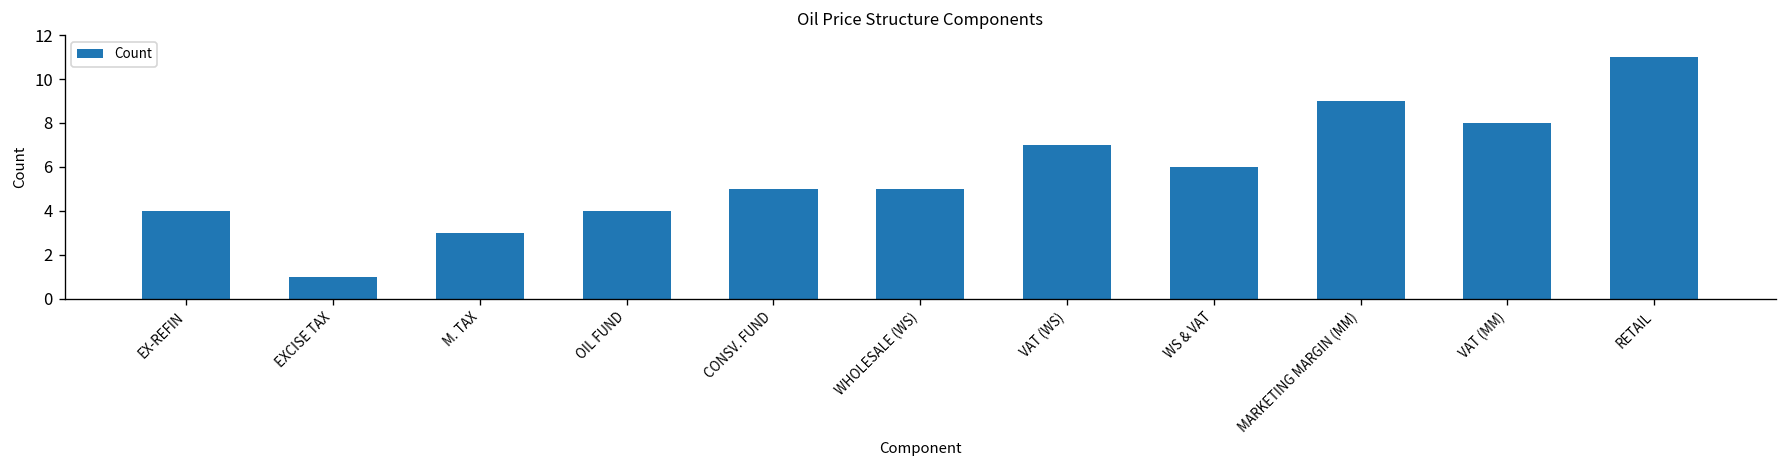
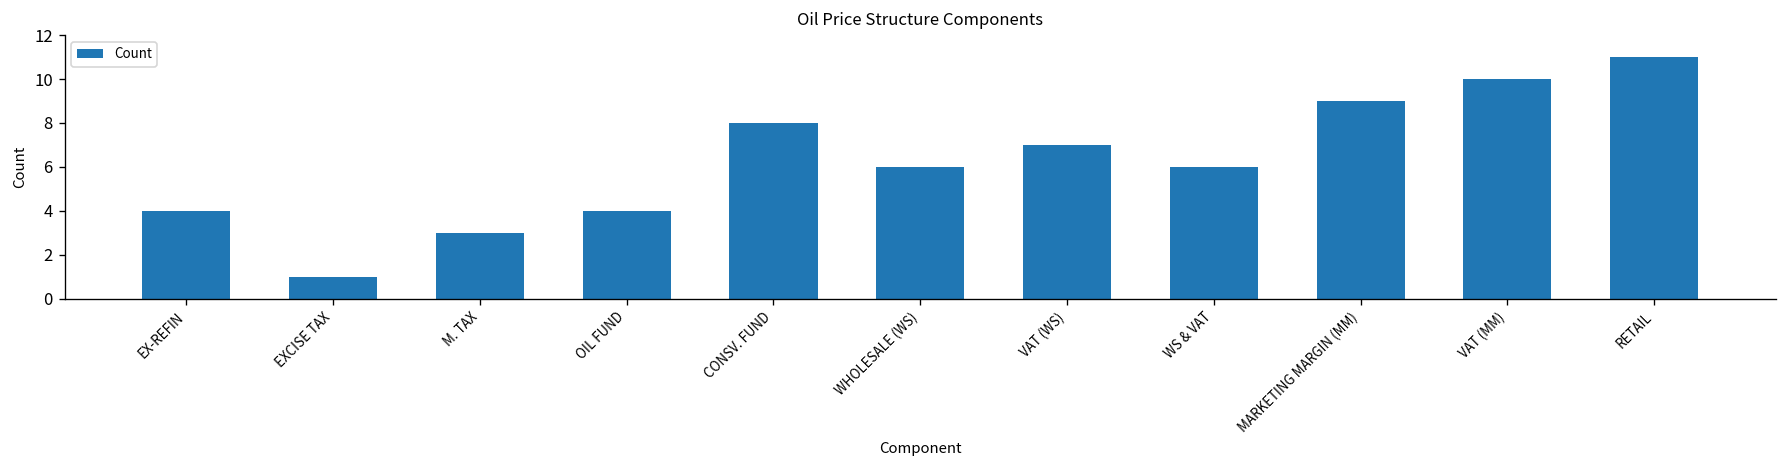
CONSV. FUND: 5 -> 8
WHOLESALE (WS): 5 -> 6
VAT (MM): 8 -> 10
